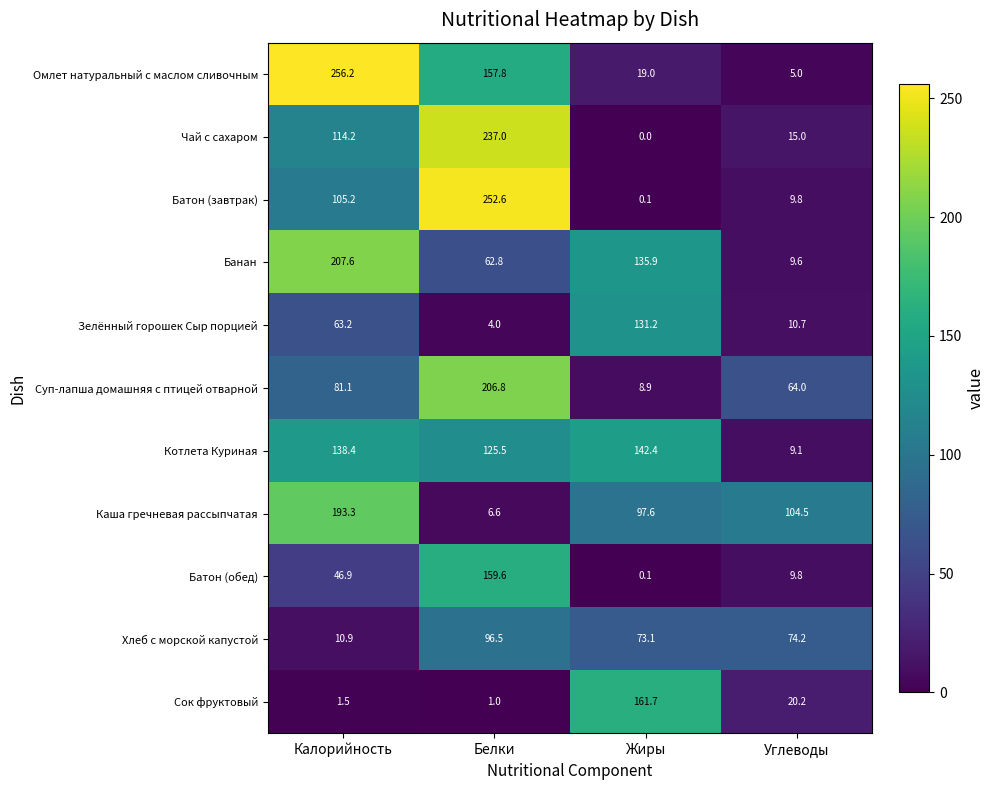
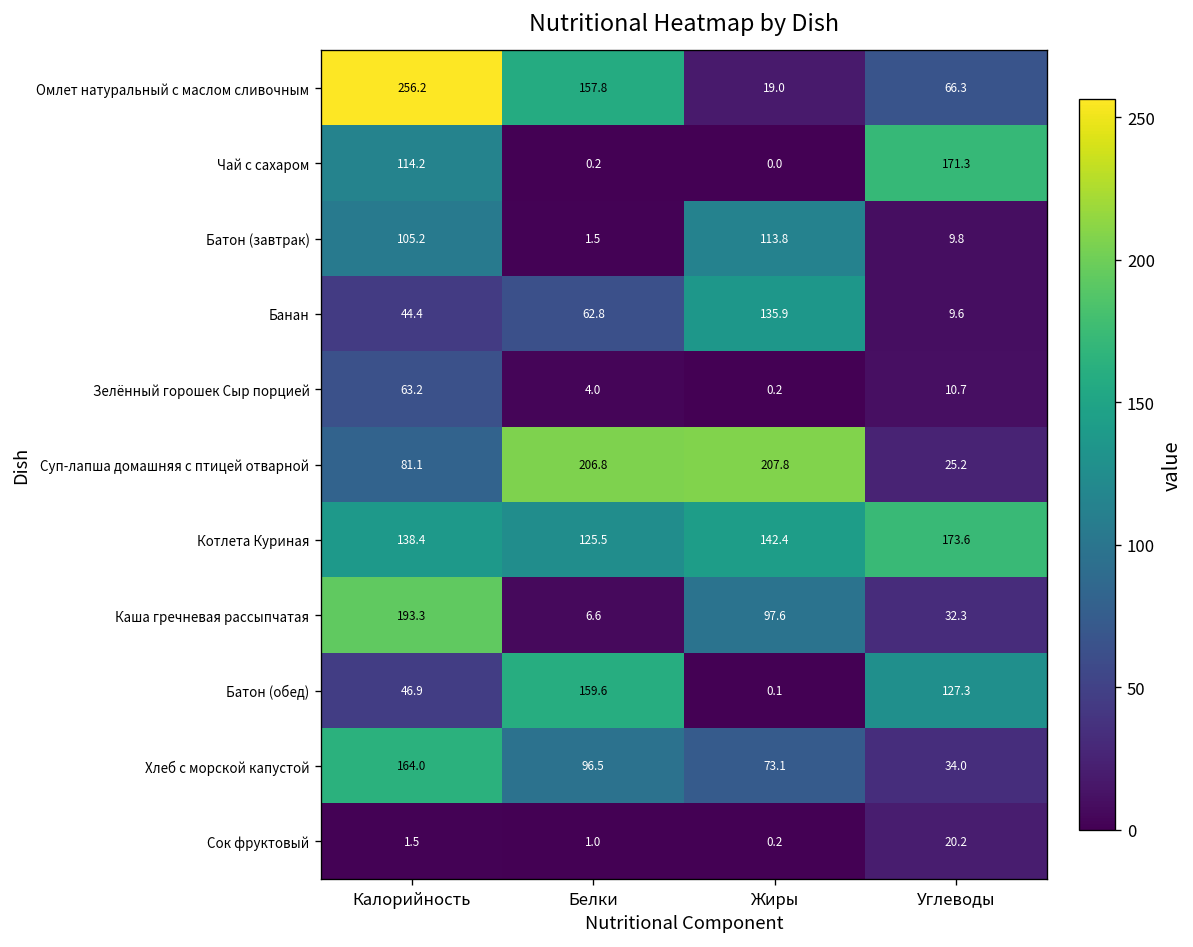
Омлет натуральный с маслом сливочным, Углеводы: 5.0 -> 66.3
Чай с сахаром, Белки: 237.0 -> 0.2
Чай с сахаром, Углеводы: 15.0 -> 171.3
Батон (завтрак), Белки: 252.6 -> 1.5
Батон (завтрак), Жиры: 0.1 -> 113.8
Банан, Калорийность: 207.6 -> 44.4
Зелённый горошек Сыр порцией, Жиры: 131.2 -> 0.2
Суп-лапша домашняя с птицей отварной, Жиры: 8.9 -> 207.8
Суп-лапша домашняя с птицей отварной, Углеводы: 64.0 -> 25.2
Котлета Куриная, Углеводы: 9.1 -> 173.6
Каша гречневая рассыпчатая, Углеводы: 104.5 -> 32.3
Батон (обед), Углеводы: 9.8 -> 127.3
Хлеб с морской капустой, Калорийность: 10.9 -> 164.0
Хлеб с морской капустой, Углеводы: 74.2 -> 34.0
Сок фруктовый, Жиры: 161.7 -> 0.2
